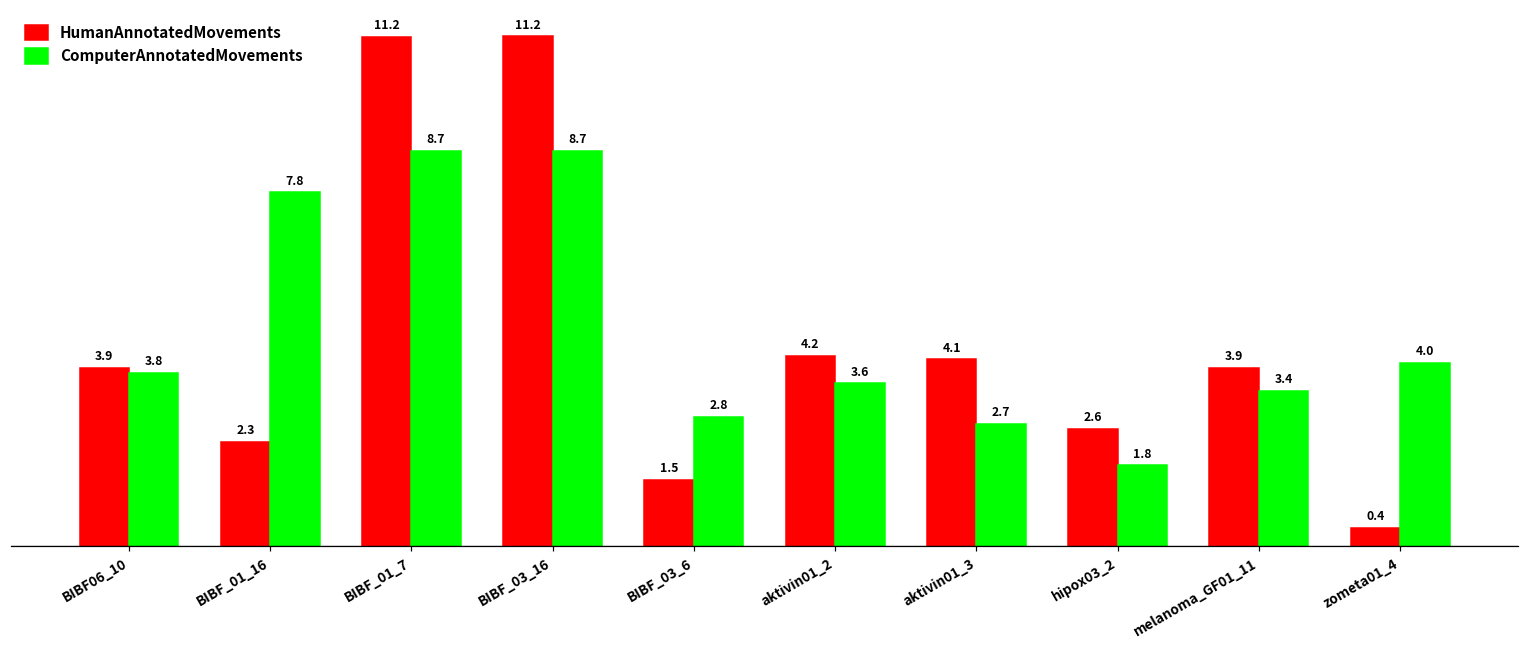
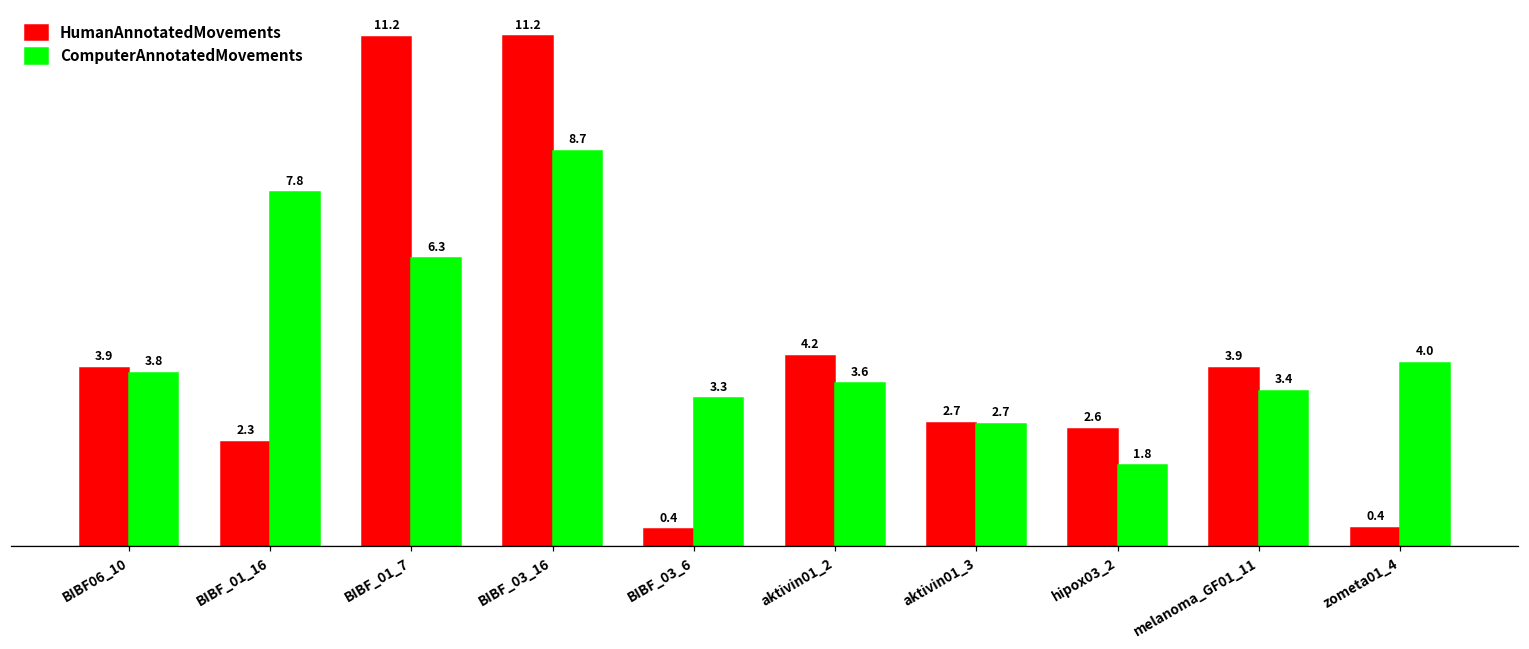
ComputerAnnotatedMovements, BIBF_01_7: 8.7 -> 6.3
HumanAnnotatedMovements, BIBF_03_6: 1.5 -> 0.4
ComputerAnnotatedMovements, BIBF_03_6: 2.8 -> 3.3
HumanAnnotatedMovements, aktivin01_3: 4.1 -> 2.7
